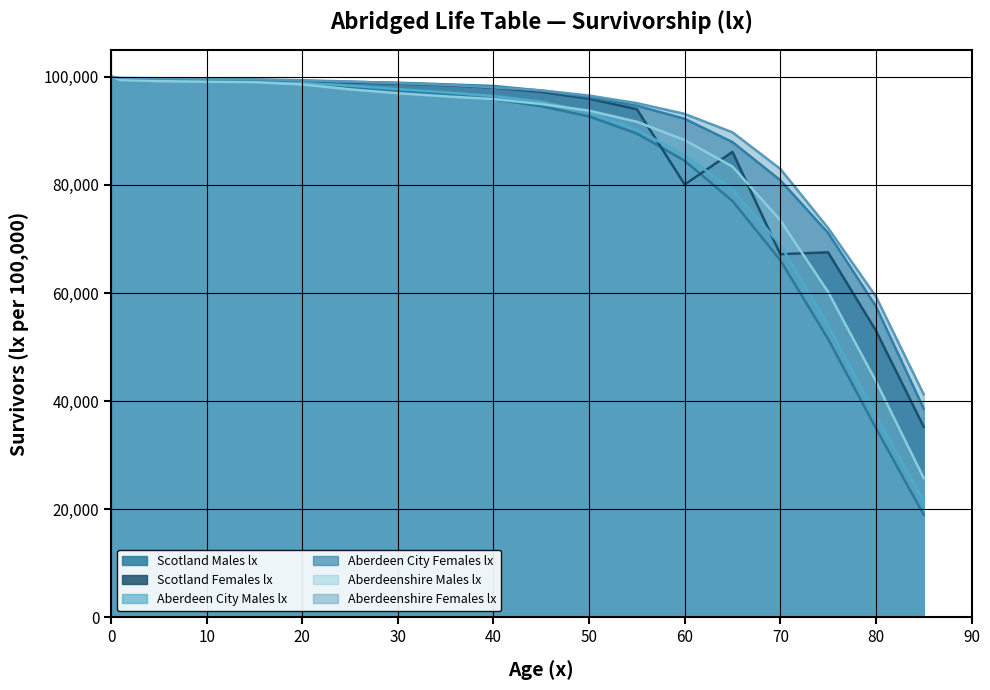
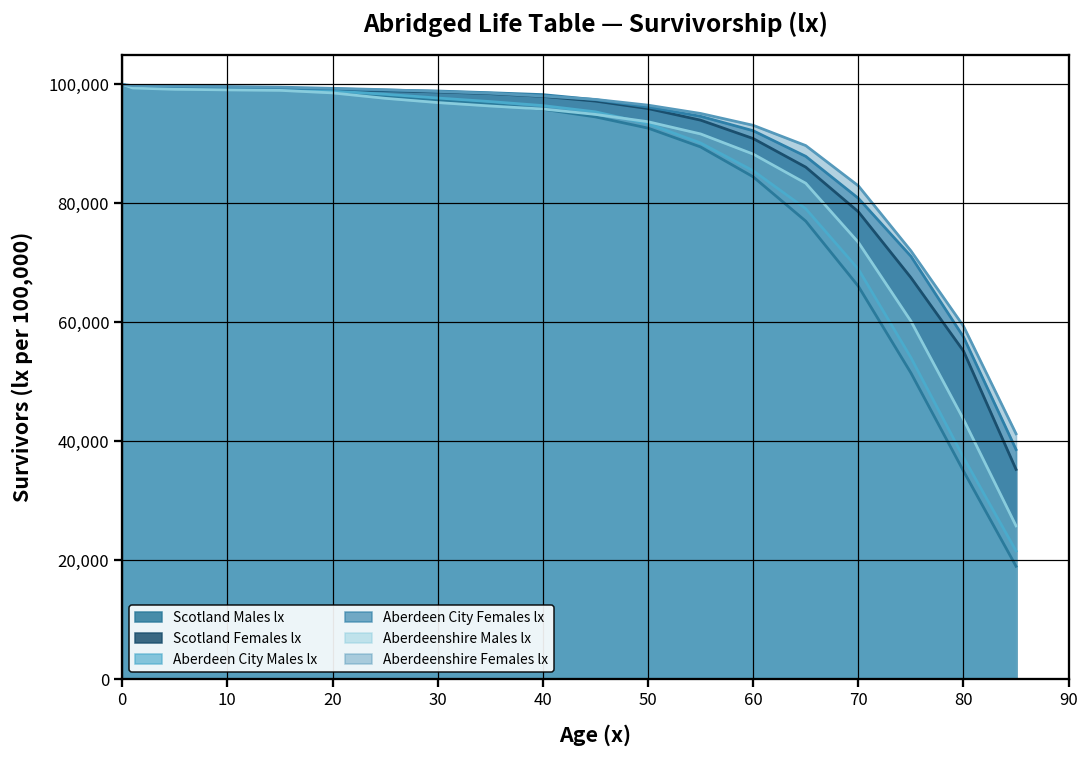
Scotland Females lx, 60: 80,000 -> 91,000
Scotland Females lx, 70: 67,000 -> 79,000
Scotland Females lx, 80: 53,000 -> 55,000
